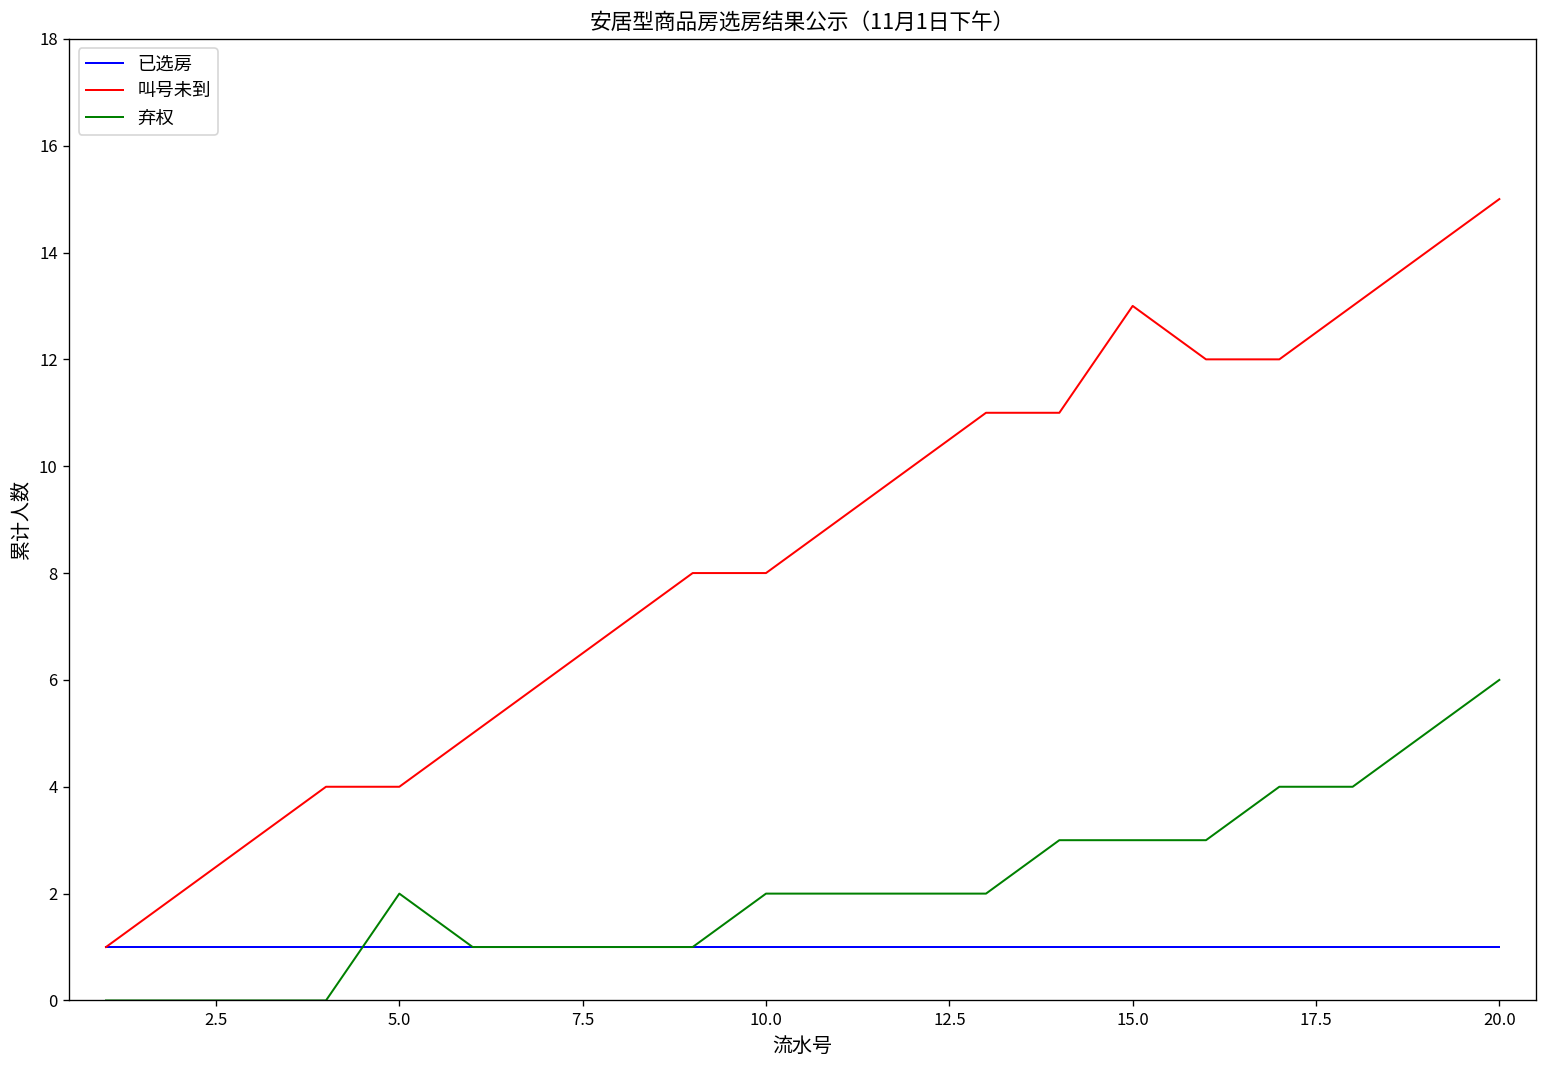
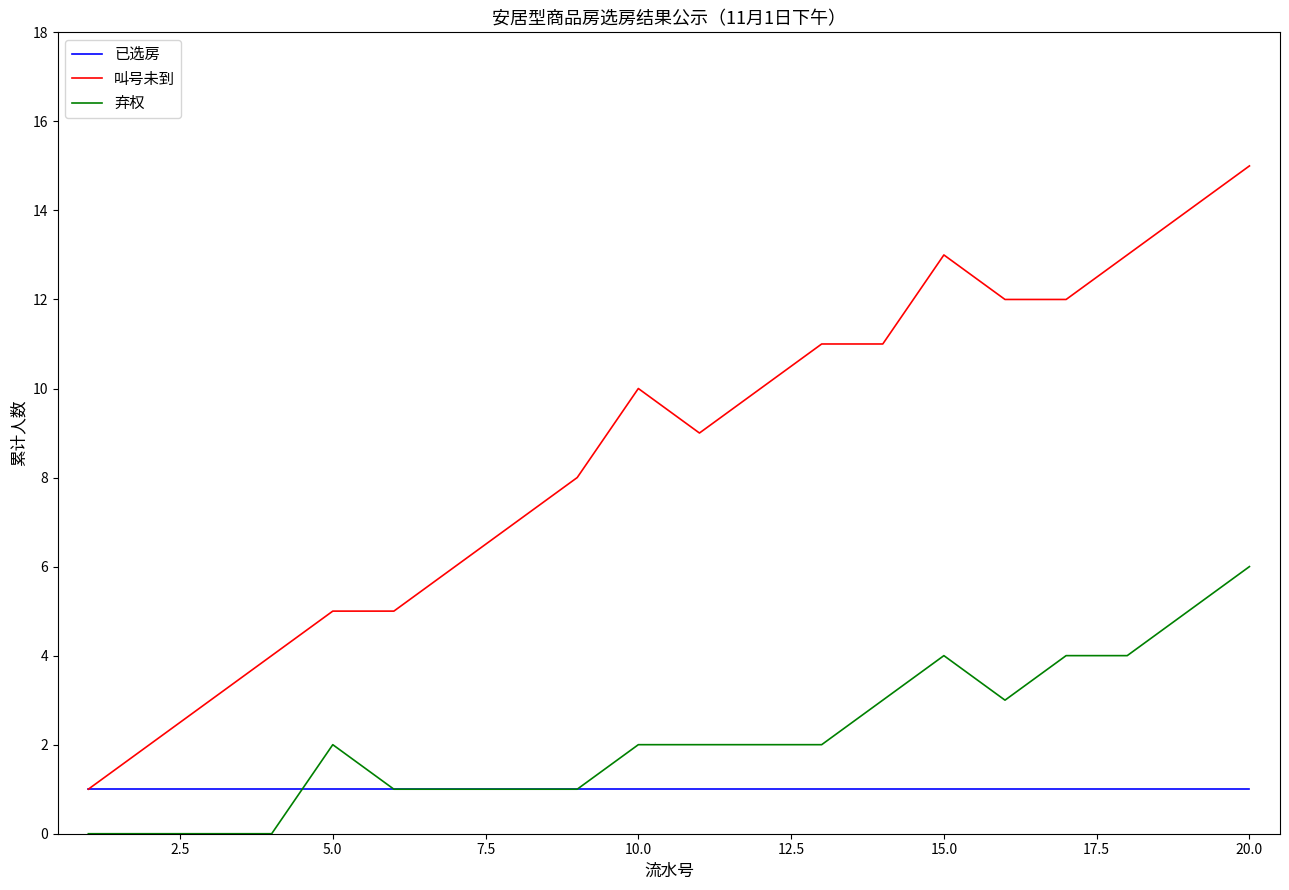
叫号未到, 5.0: 4 -> 5
叫号未到, 10.0: 8 -> 10
弃权, 15.0: 3 -> 4
